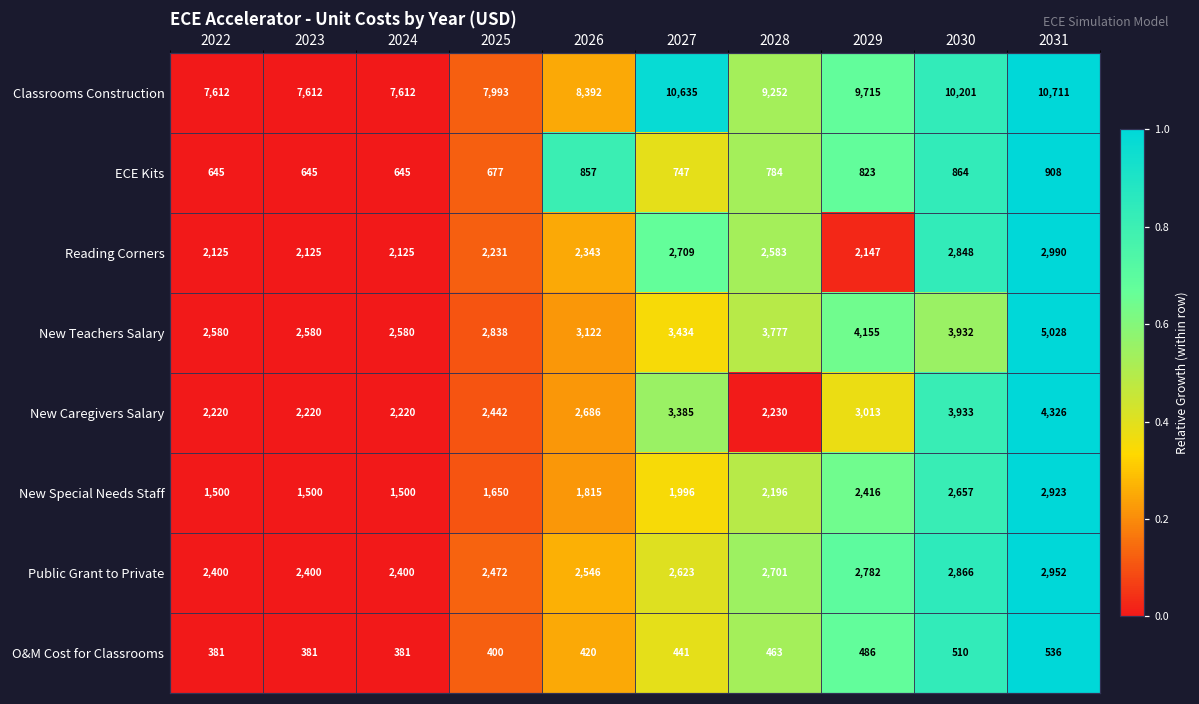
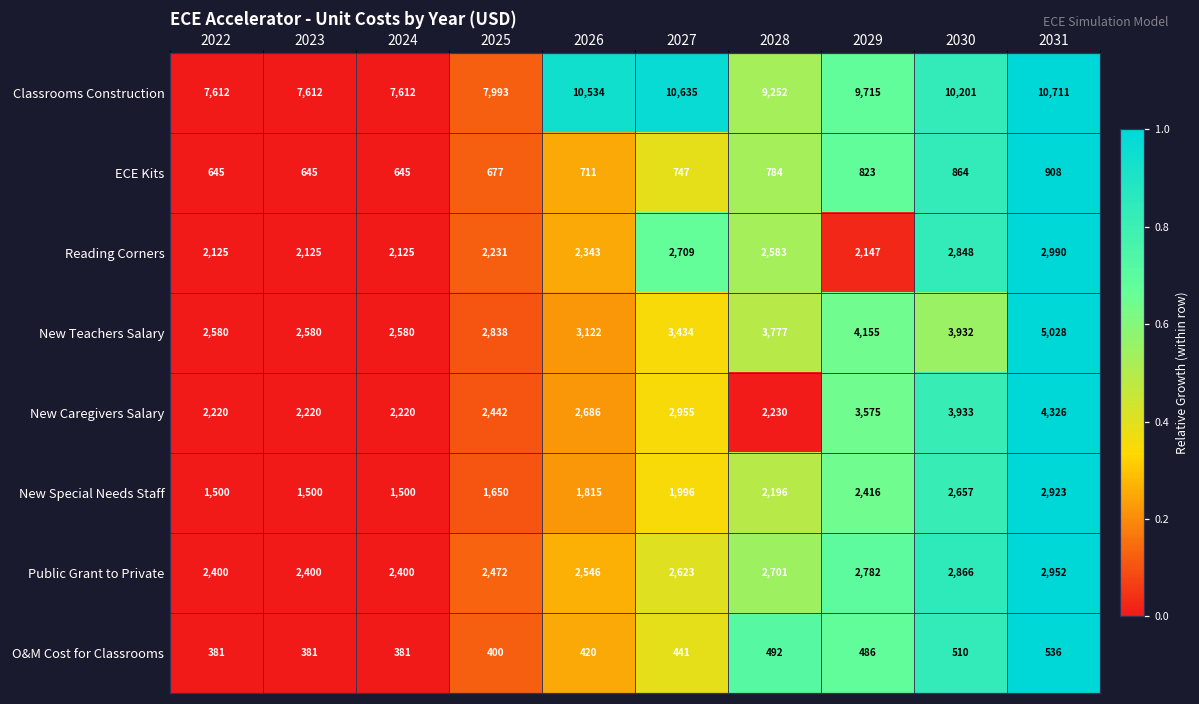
Classrooms Construction, 2026: 8,392 -> 10,534
ECE Kits, 2026: 857 -> 711
New Caregivers Salary, 2027: 3,385 -> 2,955
New Caregivers Salary, 2029: 3,013 -> 3,575
O&M Cost for Classrooms, 2028: 463 -> 492
